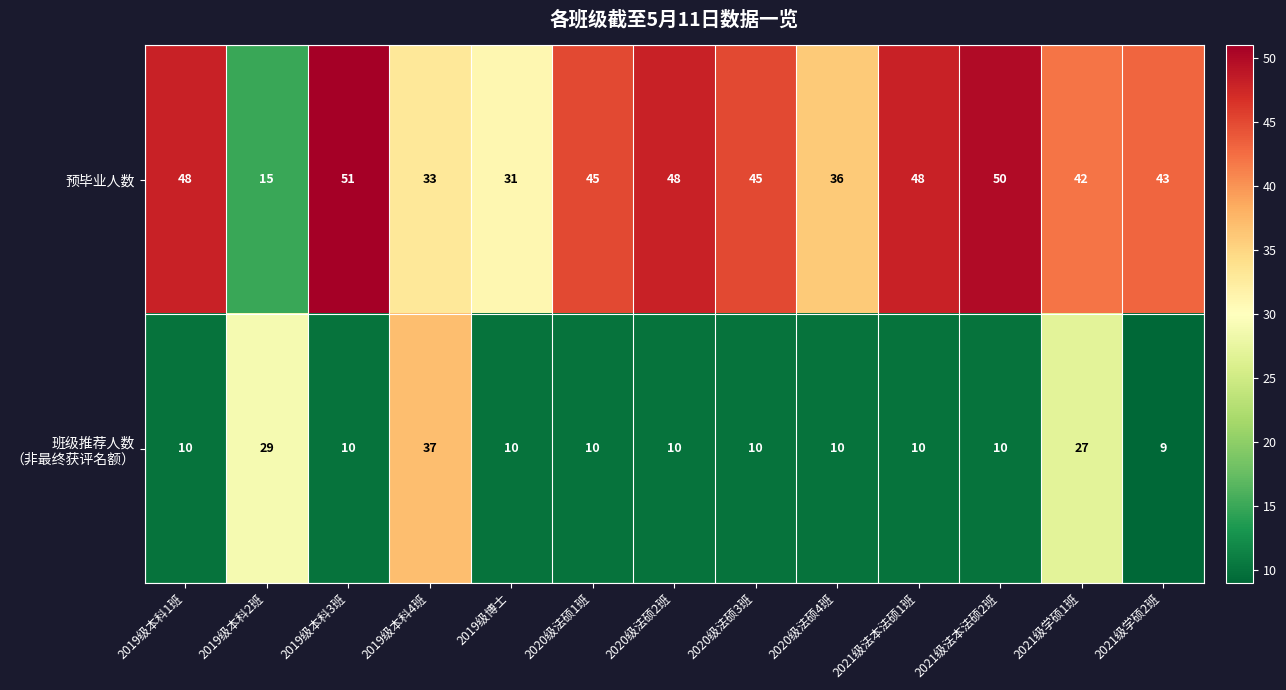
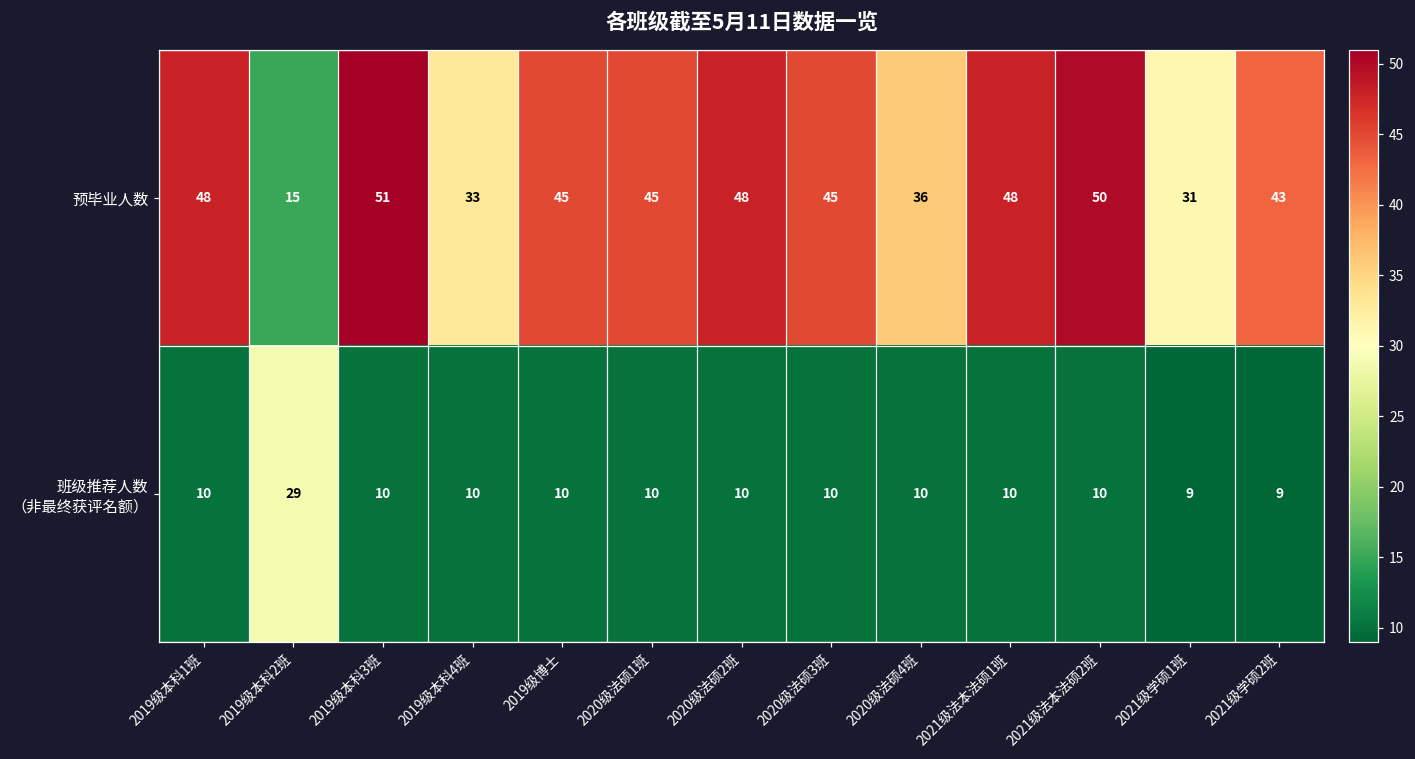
预毕业人数, 2019级博士: 31 -> 45
预毕业人数, 2021级学硕1班: 42 -> 31
班级推荐人数 （非最终获评名额）, 2019级本科4班: 37 -> 10
班级推荐人数 （非最终获评名额）, 2021级学硕1班: 27 -> 9
